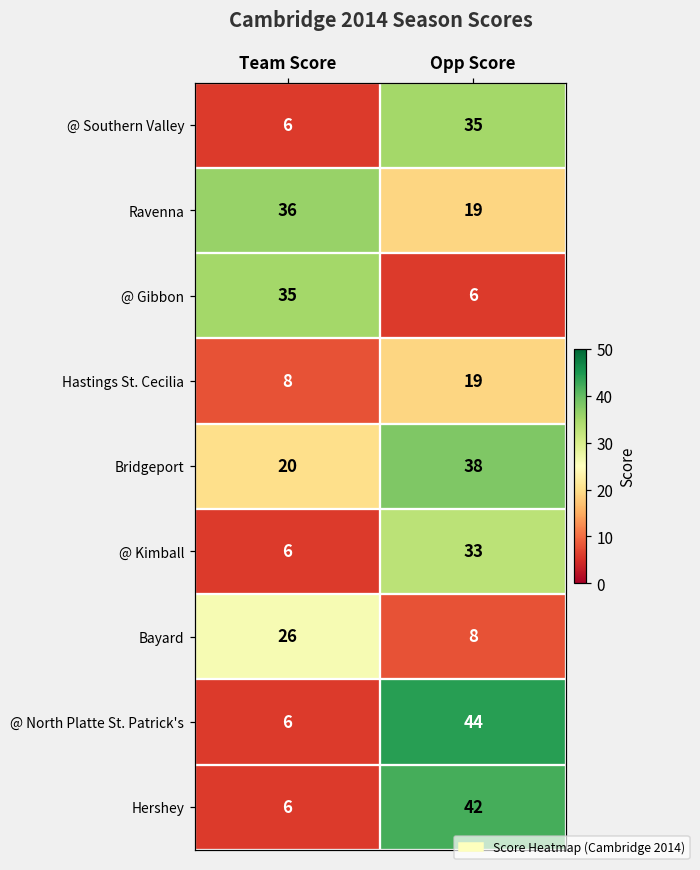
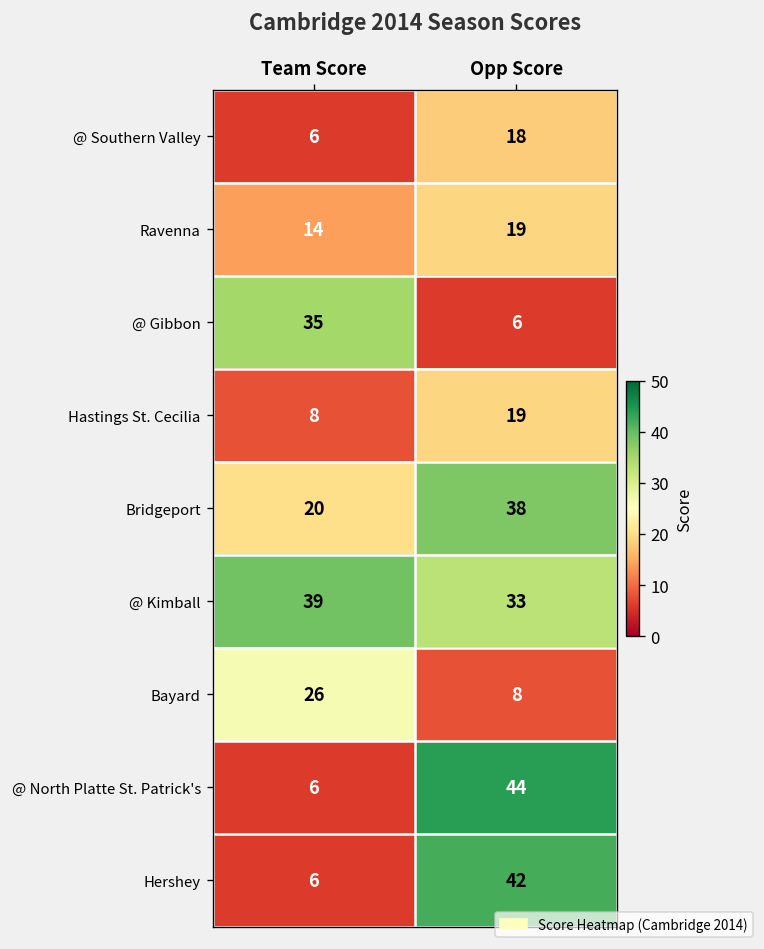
@ Southern Valley, Opp Score: 35 -> 18
Ravenna, Team Score: 36 -> 14
@ Kimball, Team Score: 6 -> 39
